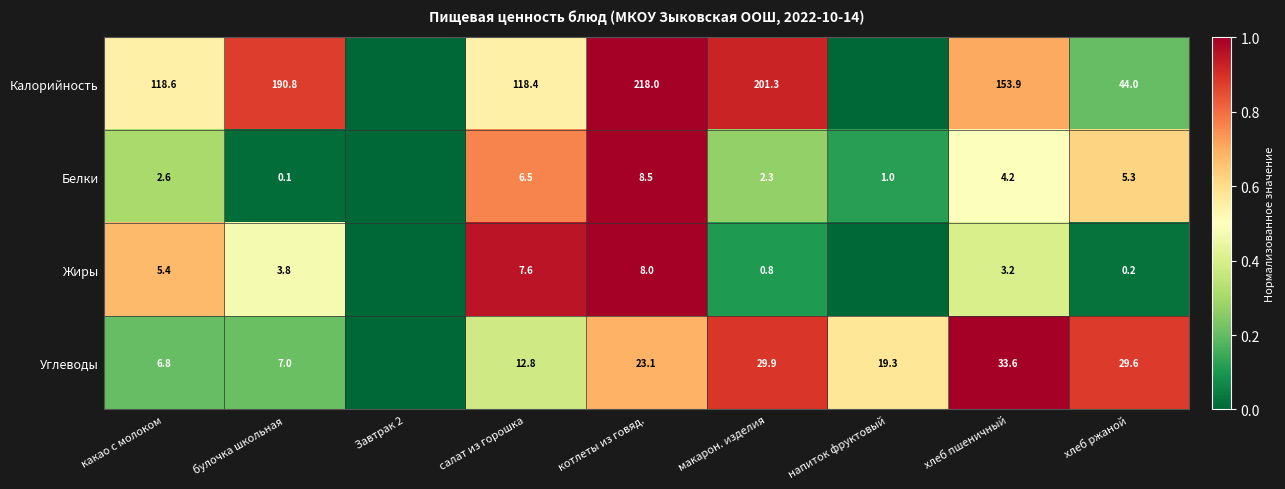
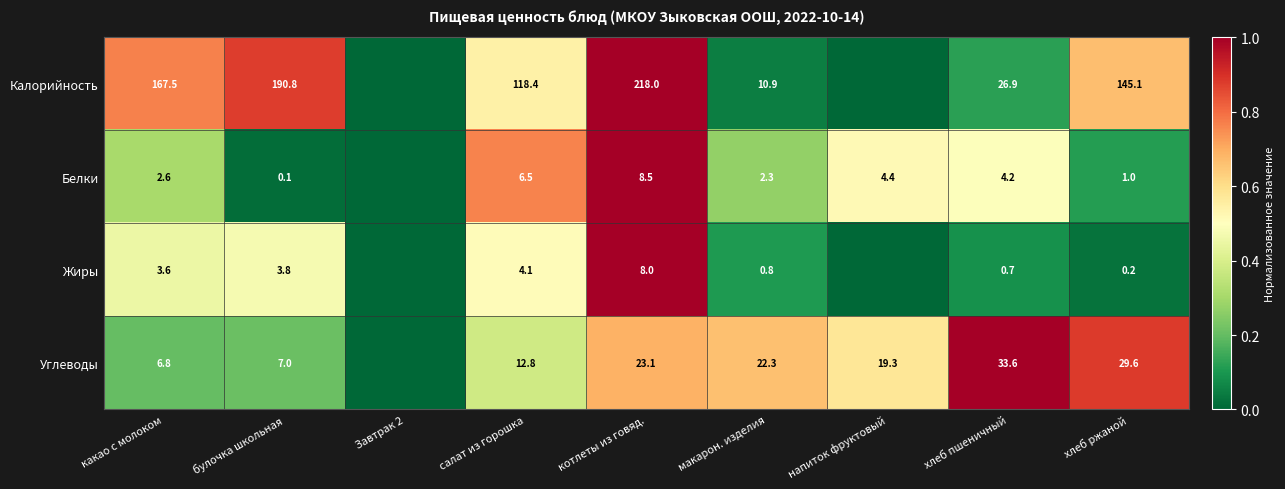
Калорийность, какао с молоком: 118.6 -> 167.5
Калорийность, макарон. изделия: 201.3 -> 10.9
Калорийность, хлеб пшеничный: 153.9 -> 26.9
Калорийность, хлеб ржаной: 44.0 -> 145.1
Белки, напиток фруктовый: 1.0 -> 4.4
Белки, хлеб ржаной: 5.3 -> 1.0
Жиры, какао с молоком: 5.4 -> 3.6
Жиры, салат из горошка: 7.6 -> 4.1
Жиры, хлеб пшеничный: 3.2 -> 0.7
Углеводы, макарон. изделия: 29.9 -> 22.3
